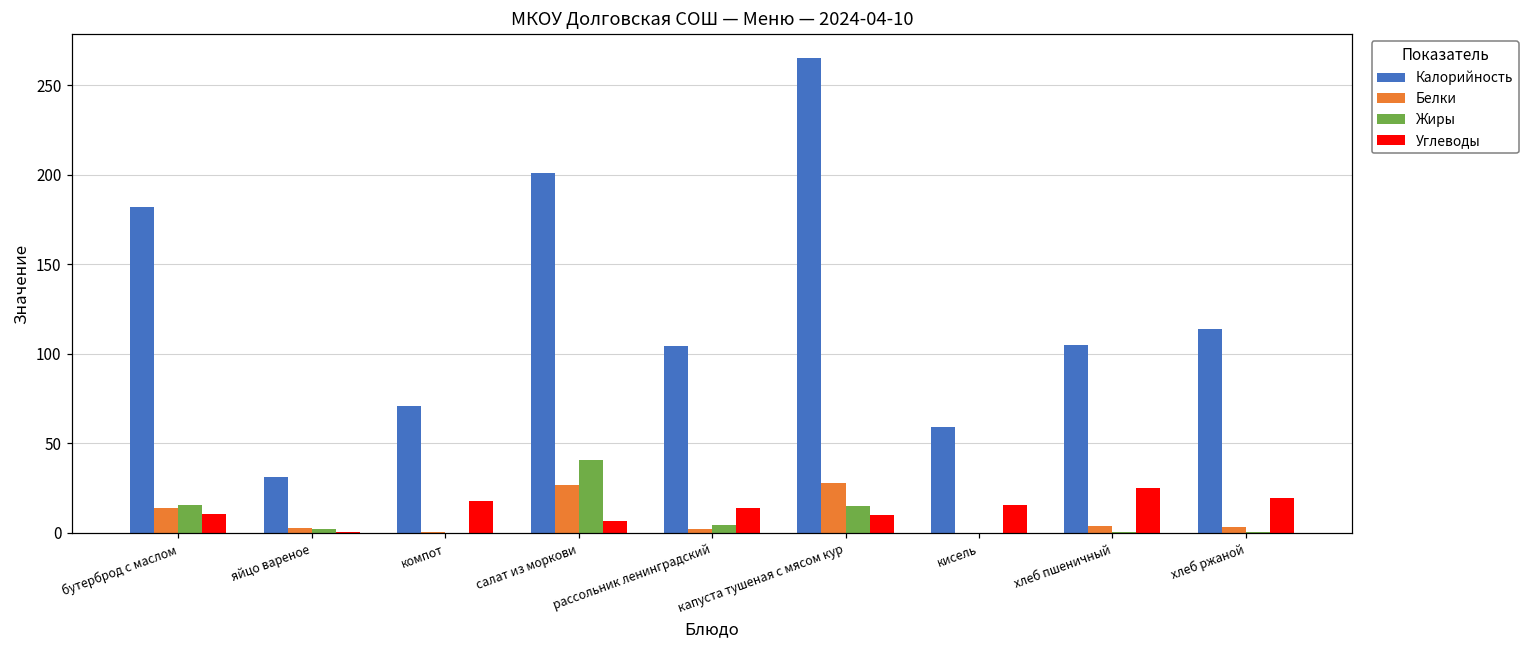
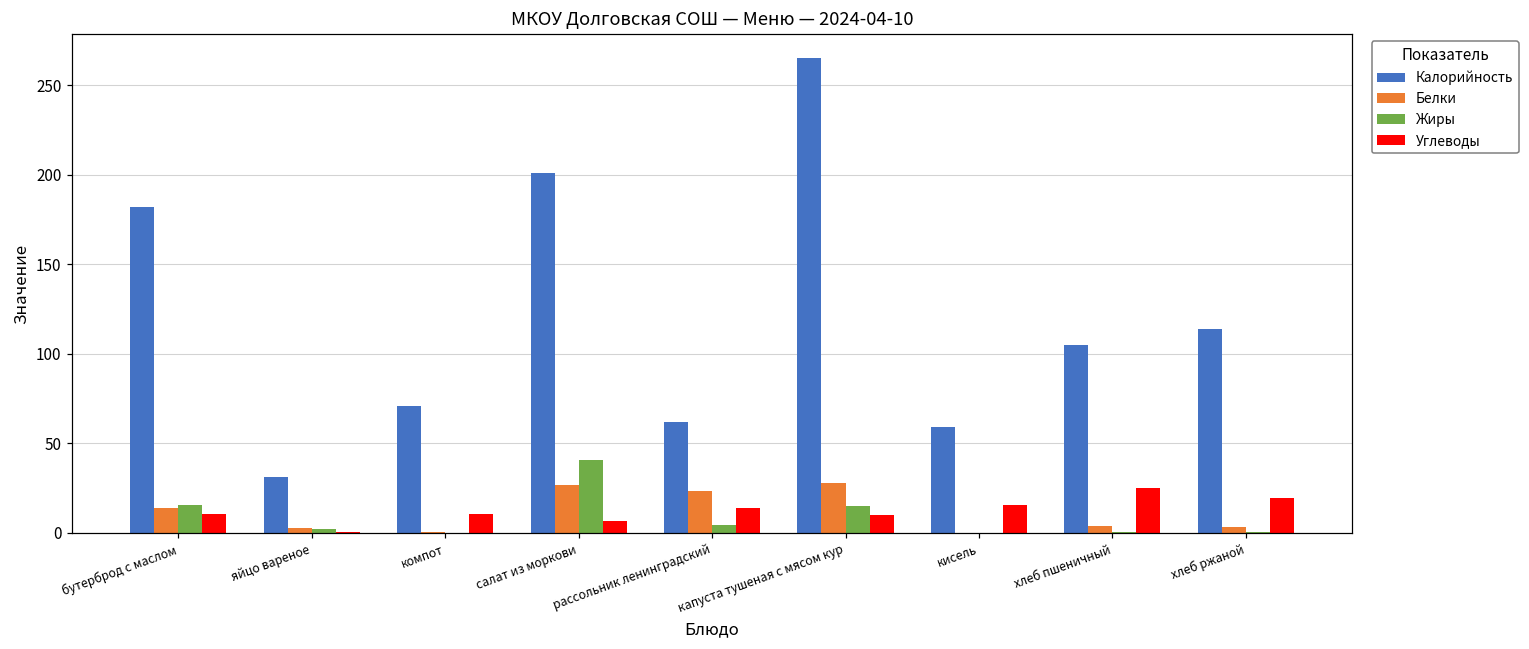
Углеводы, компот: 18 -> 11
Калорийность, рассольник ленинградский: 104 -> 62
Белки, рассольник ленинградский: 2 -> 23
